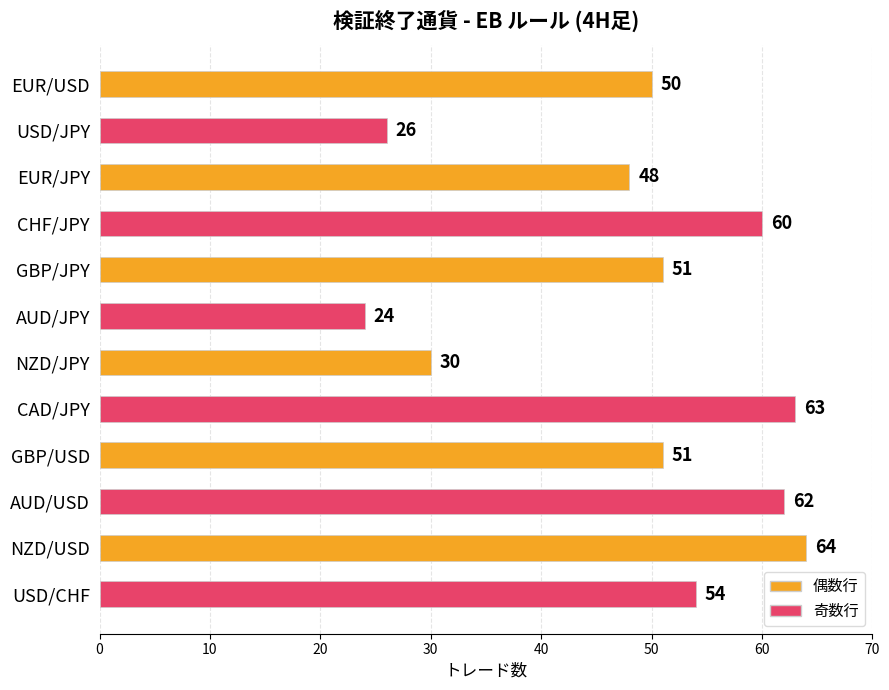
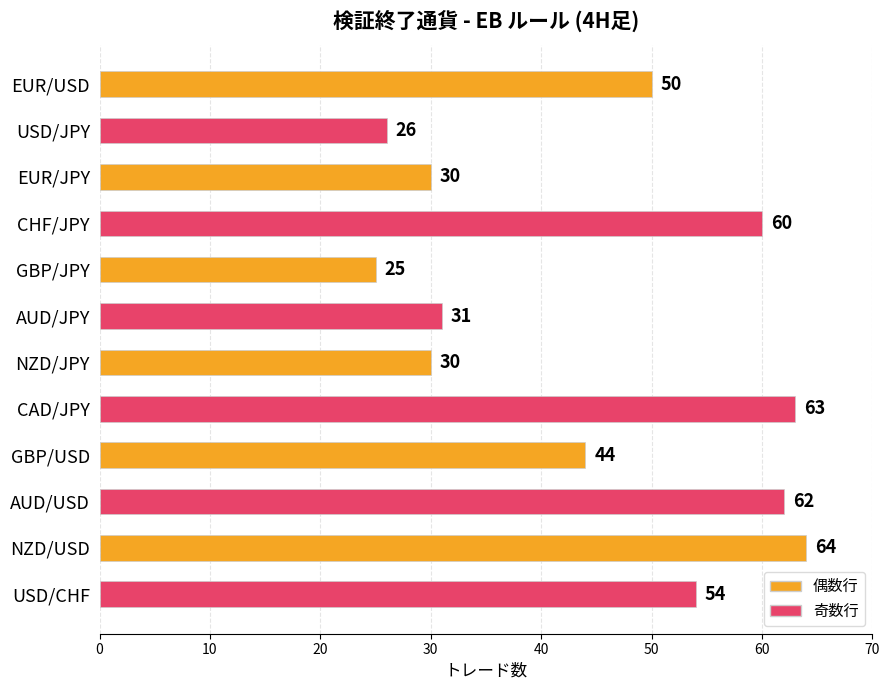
EUR/JPY: 48 -> 30
GBP/JPY: 51 -> 25
AUD/JPY: 24 -> 31
GBP/USD: 51 -> 44
